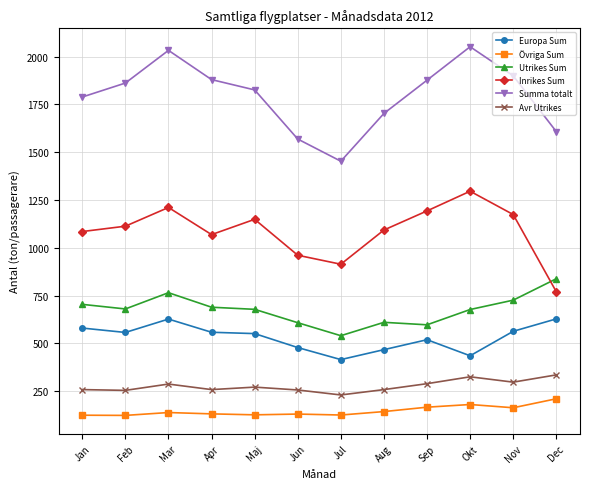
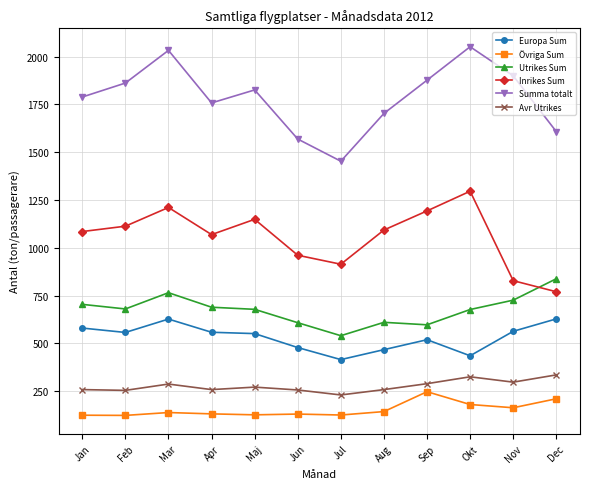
Summa totalt, Apr: 1880 -> 1760
Övriga Sum, Sep: 170 -> 250
Inrikes Sum, Nov: 1170 -> 830
